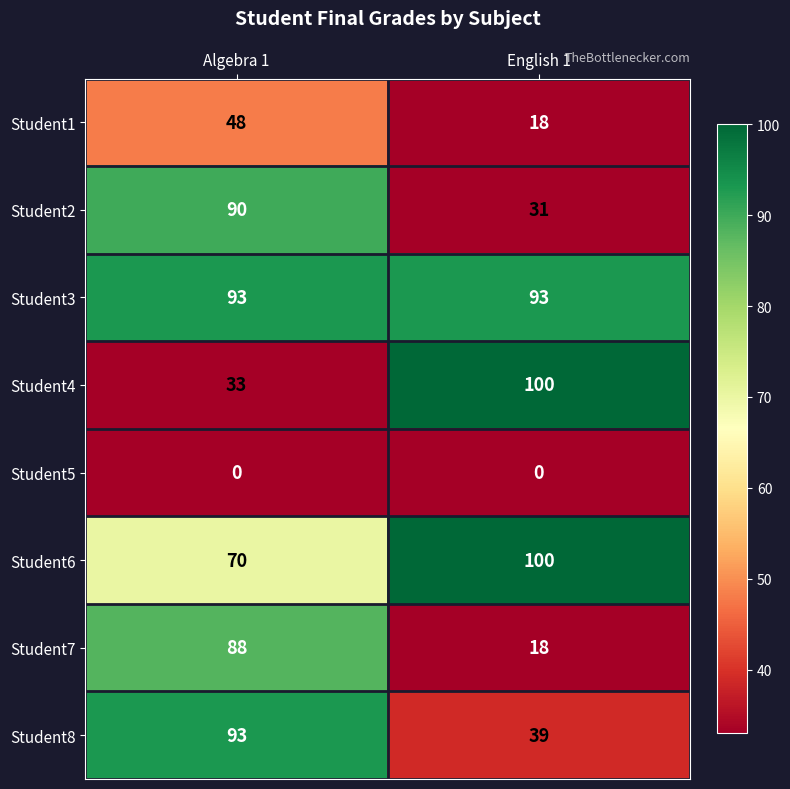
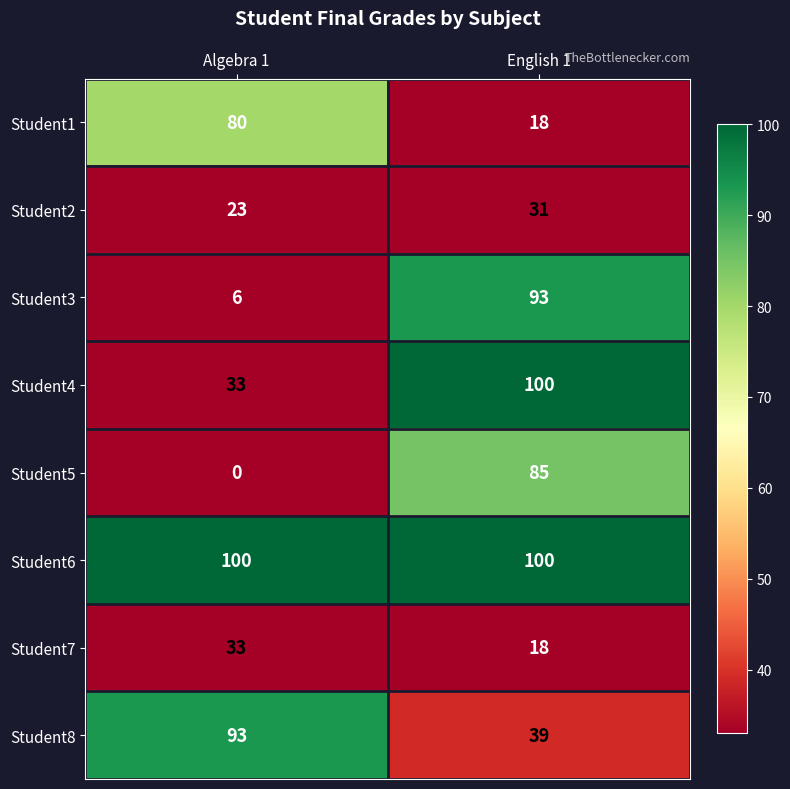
Student1, Algebra 1: 48 -> 80
Student2, Algebra 1: 90 -> 23
Student3, Algebra 1: 93 -> 6
Student5, English 1: 0 -> 85
Student6, Algebra 1: 70 -> 100
Student7, Algebra 1: 88 -> 33
